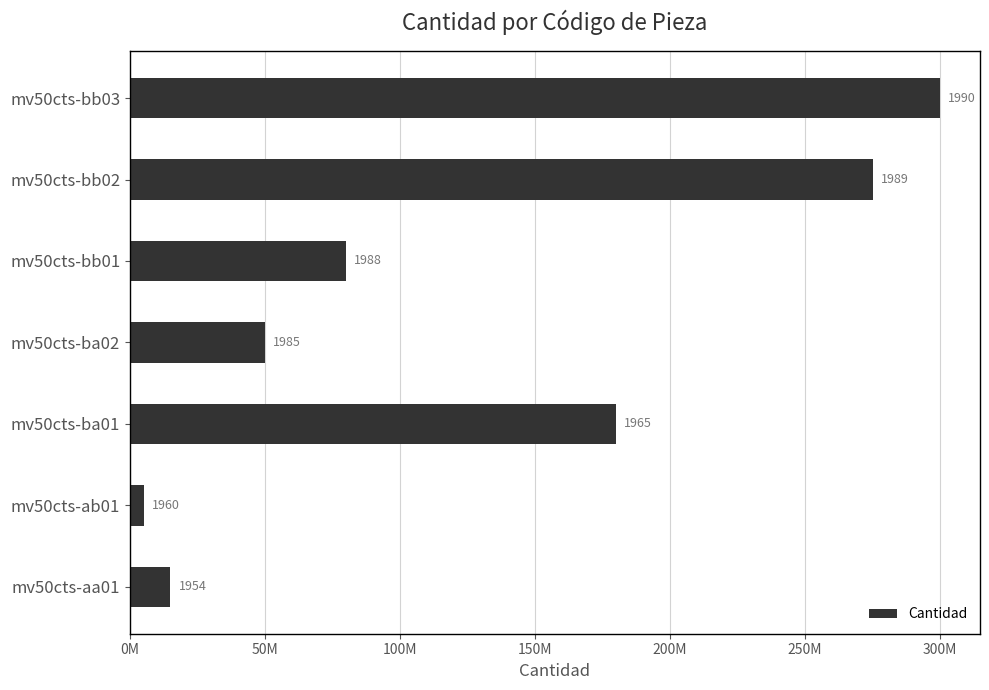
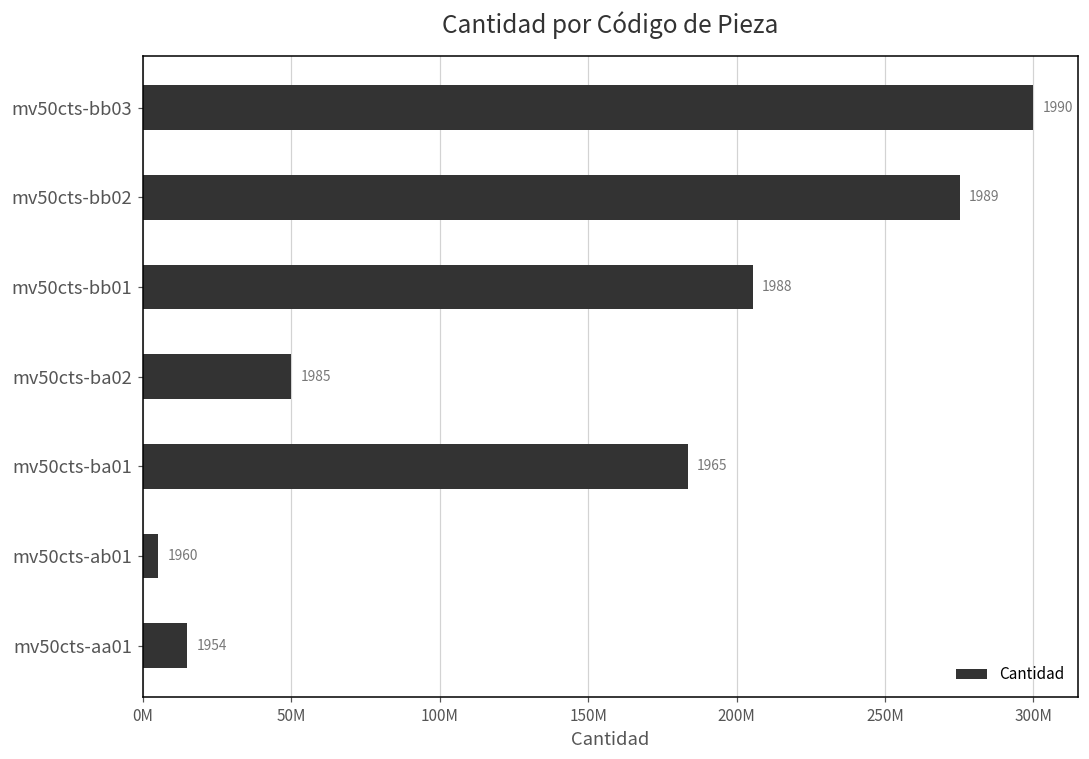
mv50cts-bb01: 80000000 -> 205000000
mv50cts-ba01: 180000000 -> 183000000
